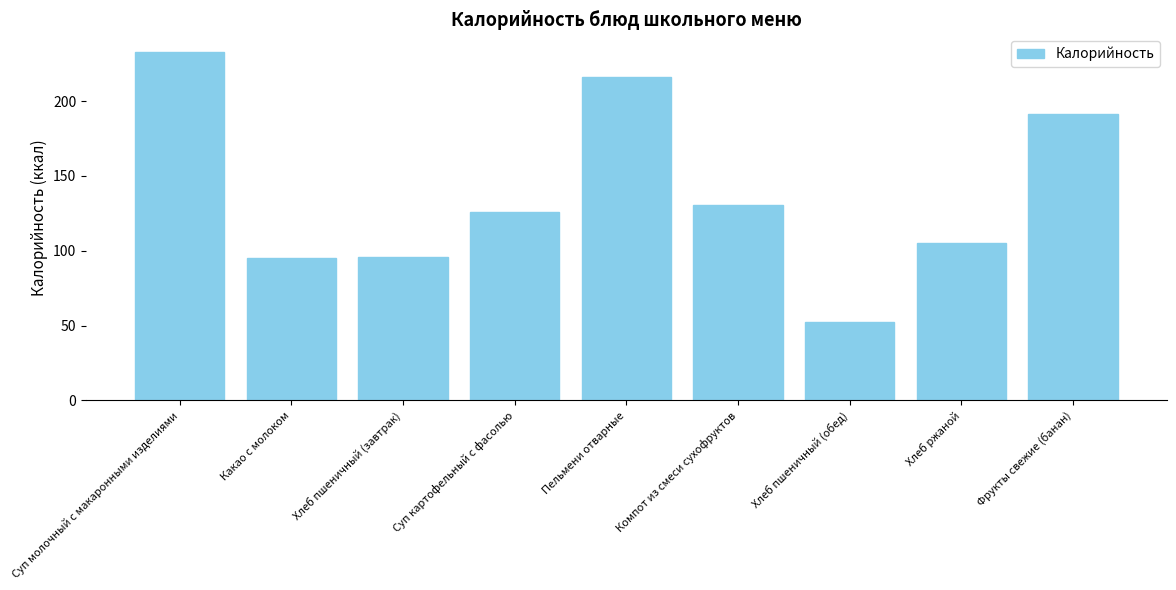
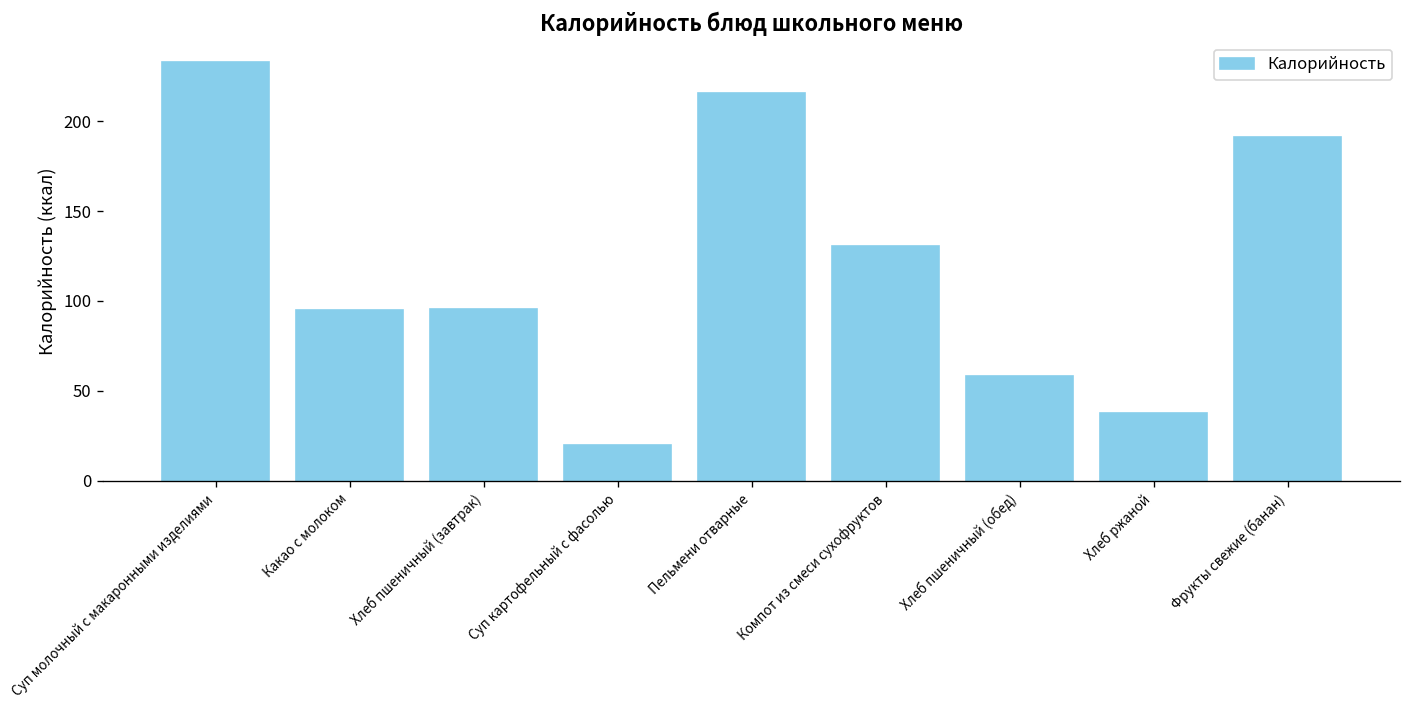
Суп картофельный с фасолью: 126 -> 20
Хлеб пшеничный (обед): 53 -> 58
Хлеб ржаной: 105 -> 37
